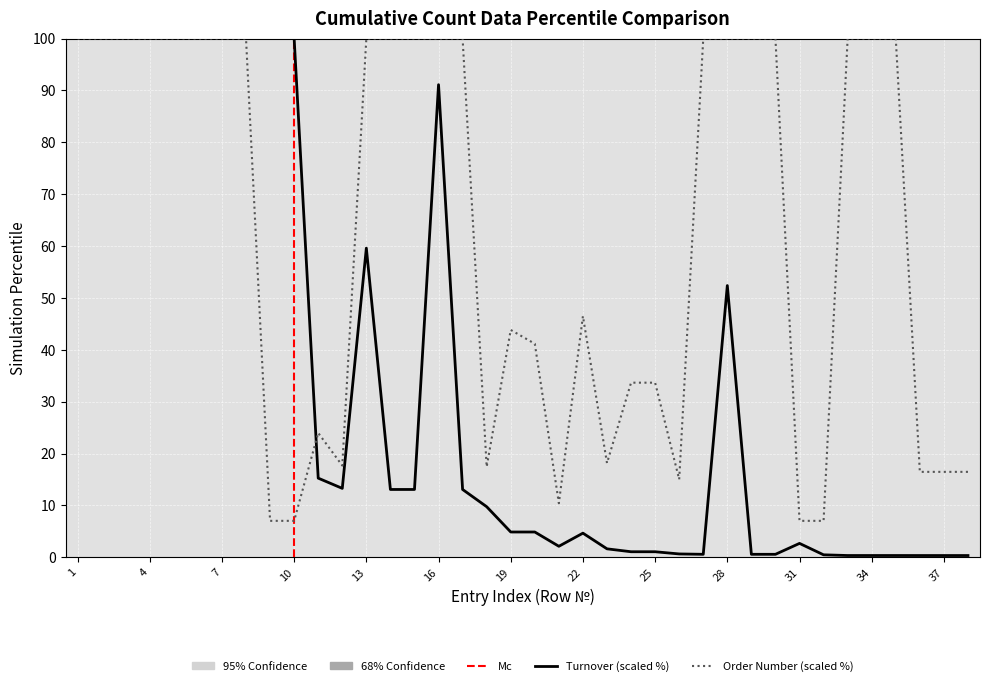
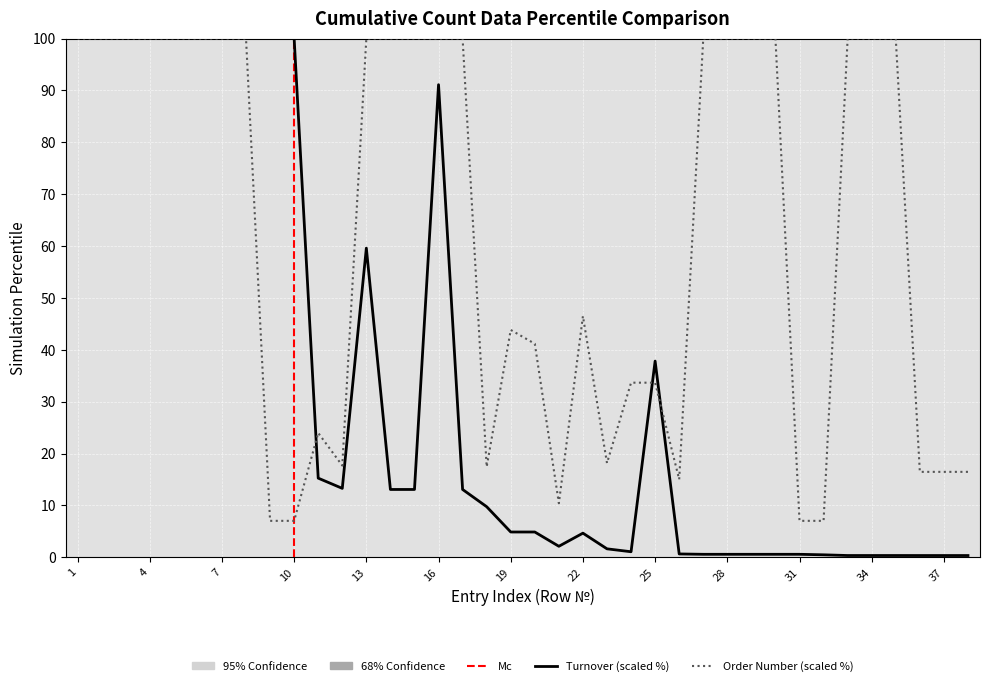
Turnover (scaled %), 25: 1 -> 38
Turnover (scaled %), 28: 52 -> 1
Turnover (scaled %), 31: 3 -> 1
